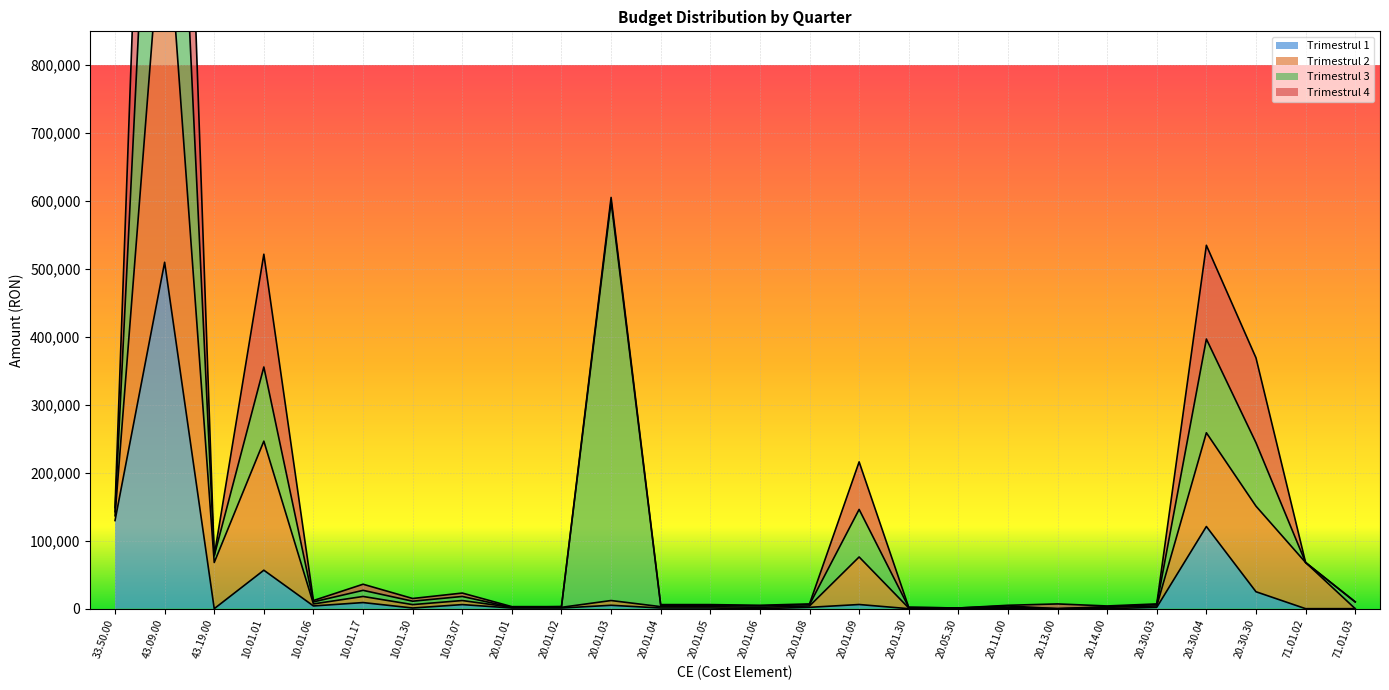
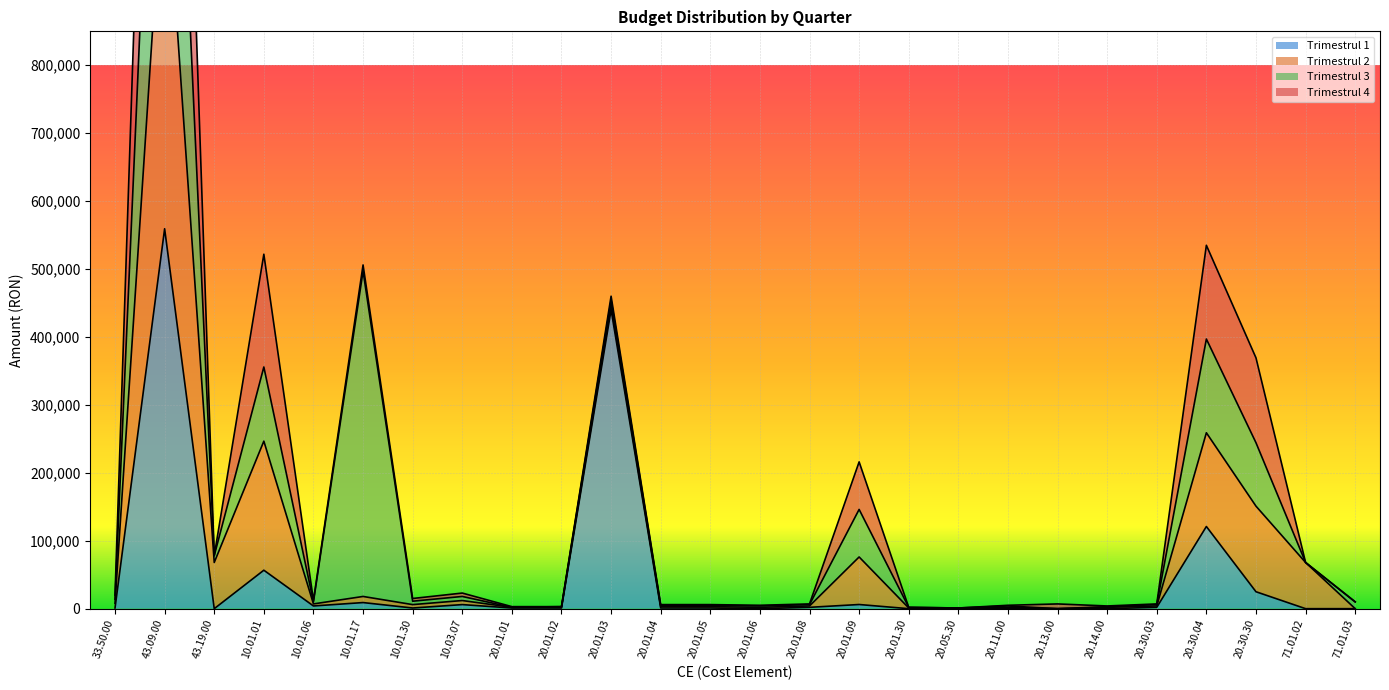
Trimestrul 1, 33.50.00: 130,000 -> 0
Trimestrul 1, 43.09.00: 510,000 -> 560,000
Trimestrul 3, 10.01.17: 10,000 -> 480,000
Trimestrul 1, 20.01.03: 10,000 -> 440,000
Trimestrul 3, 20.01.03: 590,000 -> 10,000
